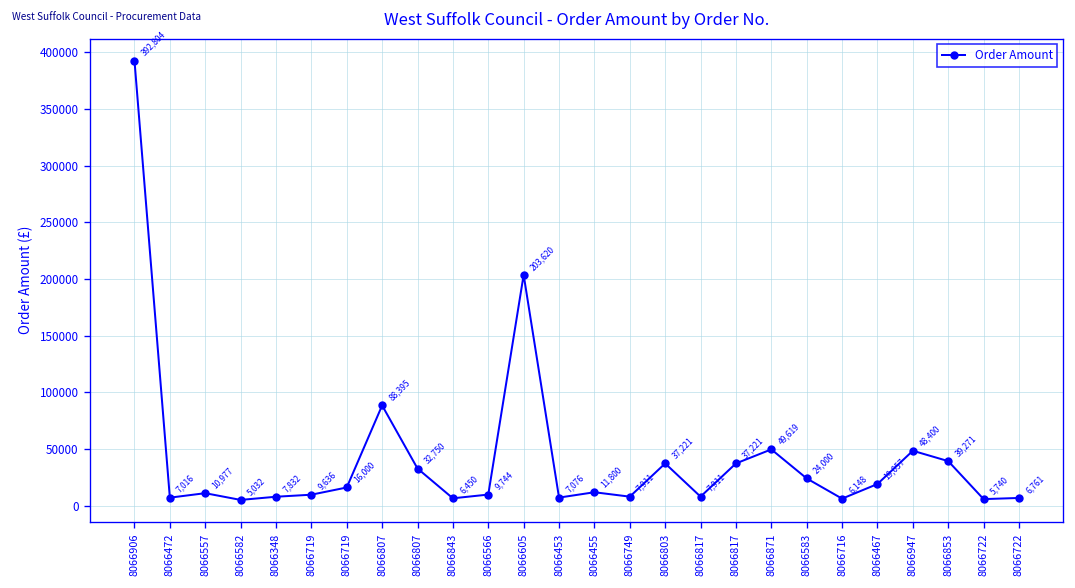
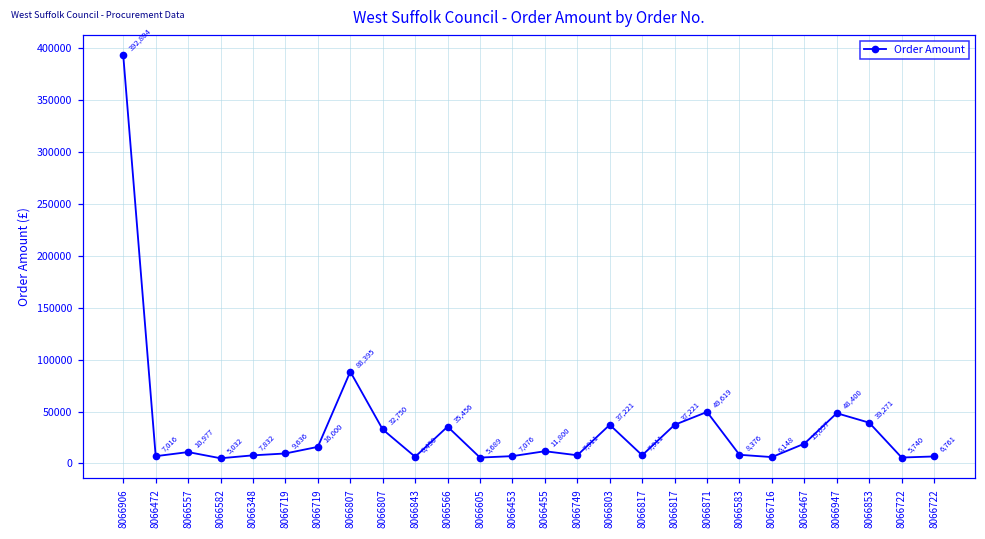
8066566: 9,744 -> 35,456
8066605: 203,620 -> 5,689
8066583: 24,000 -> 8,376
